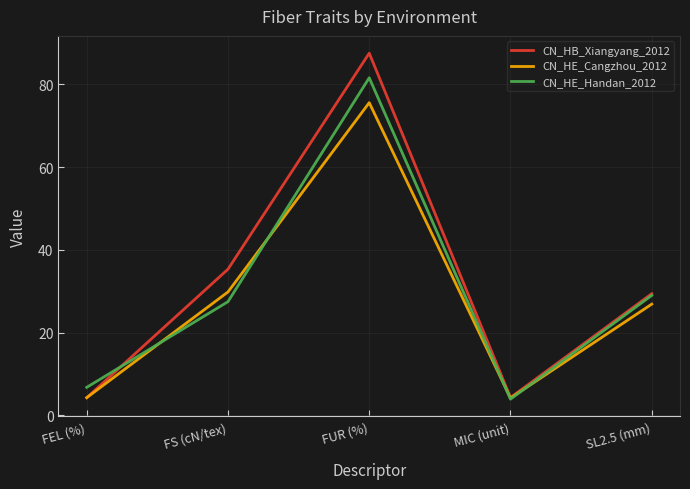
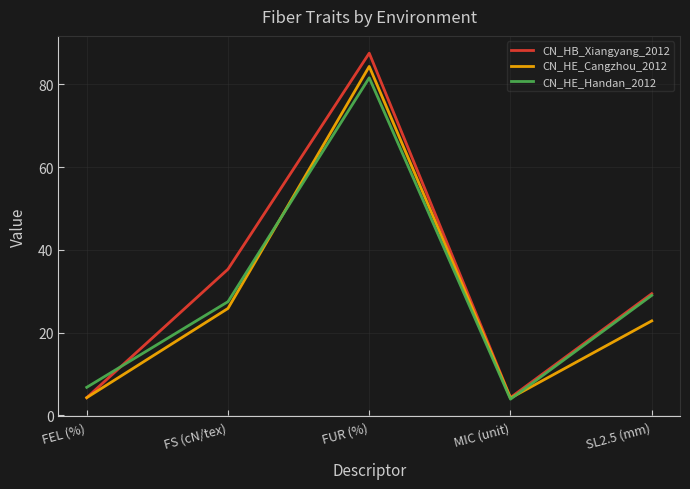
CN_HE_Cangzhou_2012, FS (cN/tex): 30 -> 26
CN_HE_Cangzhou_2012, FUR (%): 76 -> 84
CN_HE_Cangzhou_2012, SL2.5 (mm): 27 -> 23
